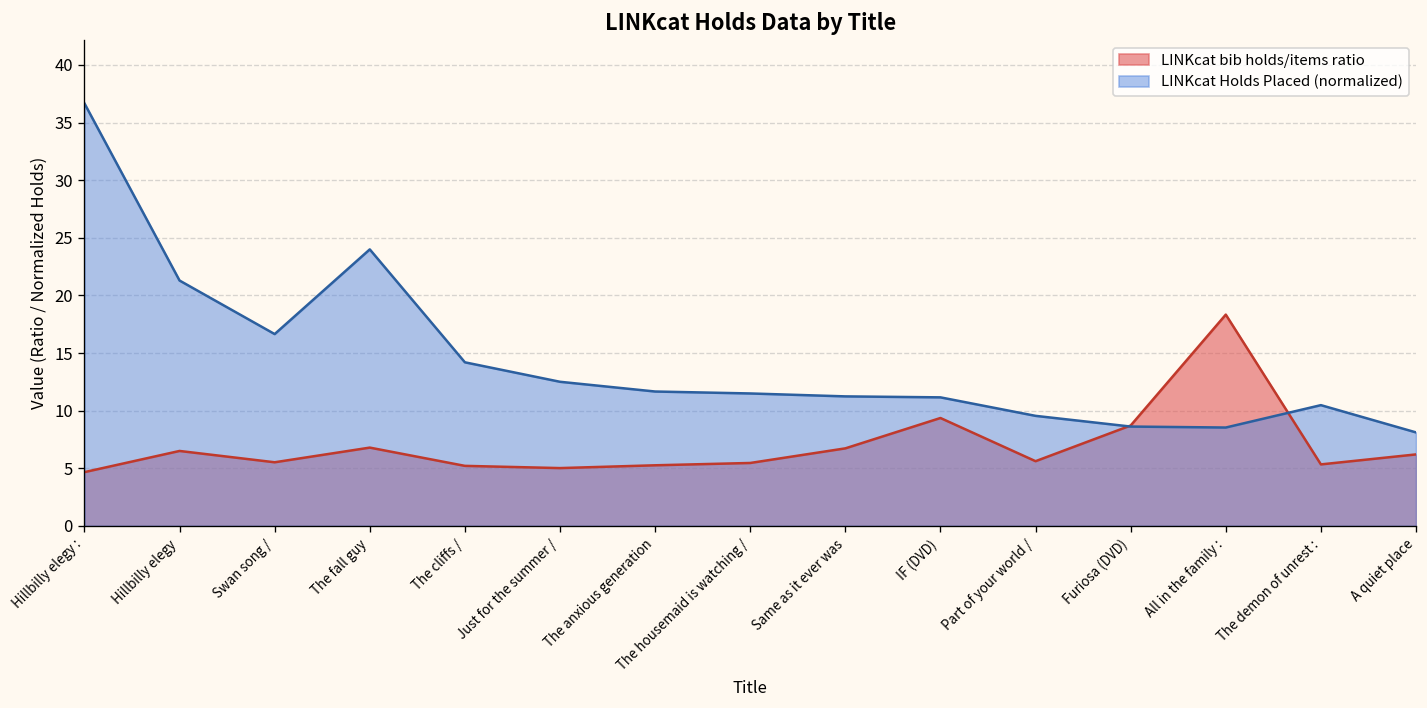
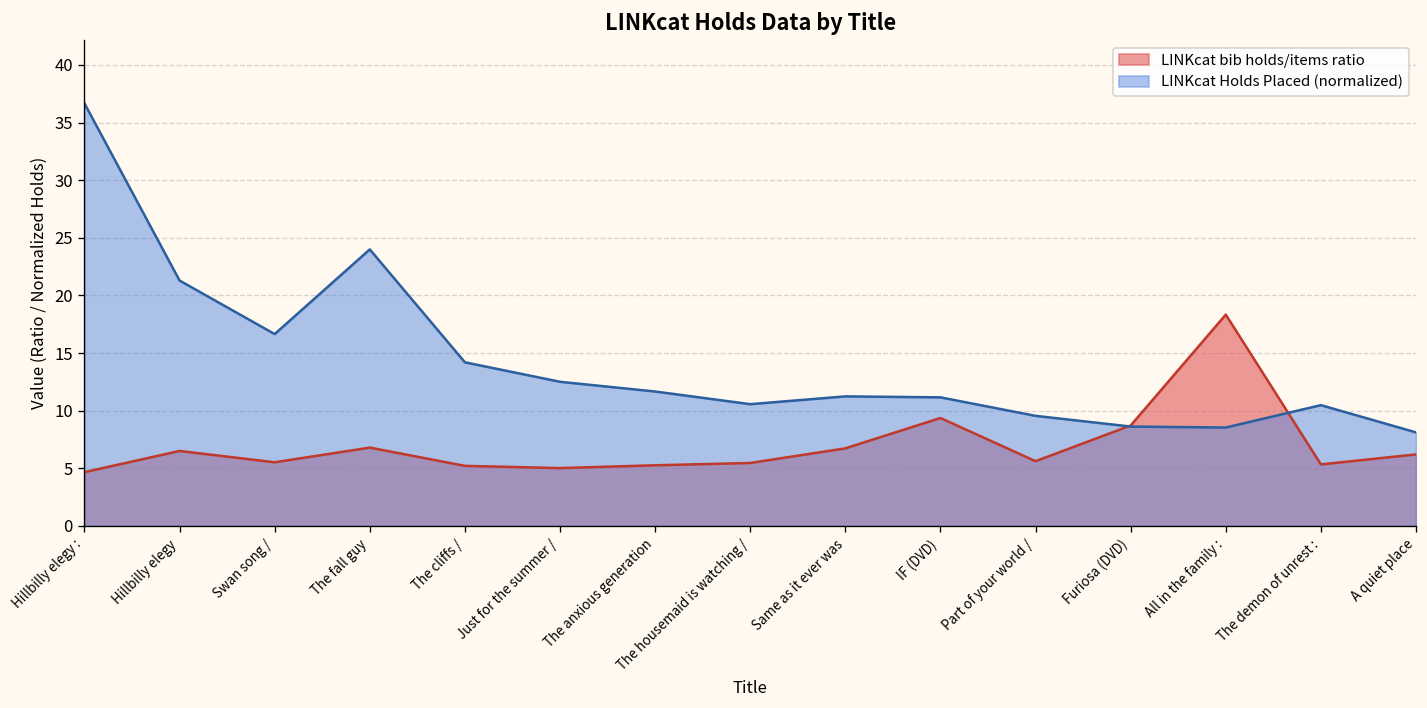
LINKcat Holds Placed (normalized), The housemaid is watching /: 11.5 -> 10.6
